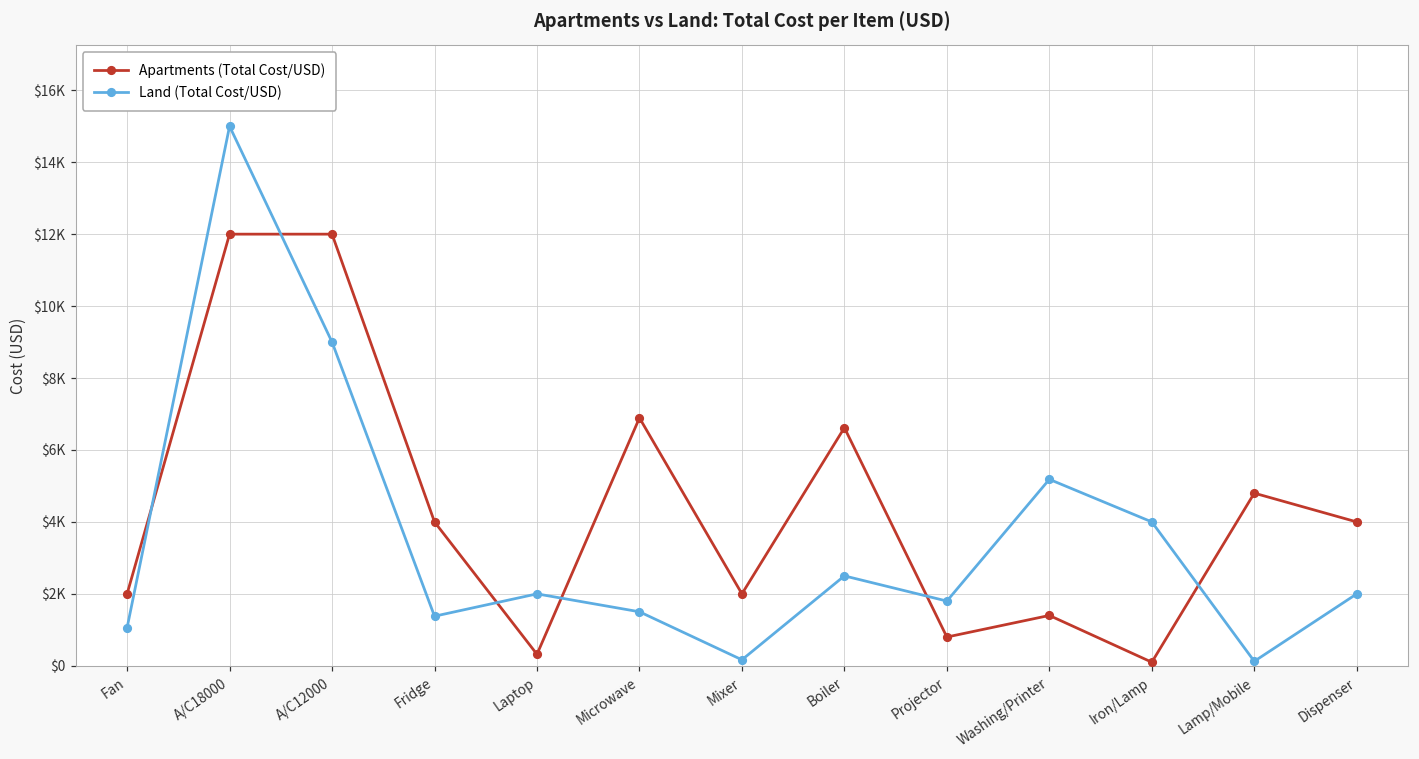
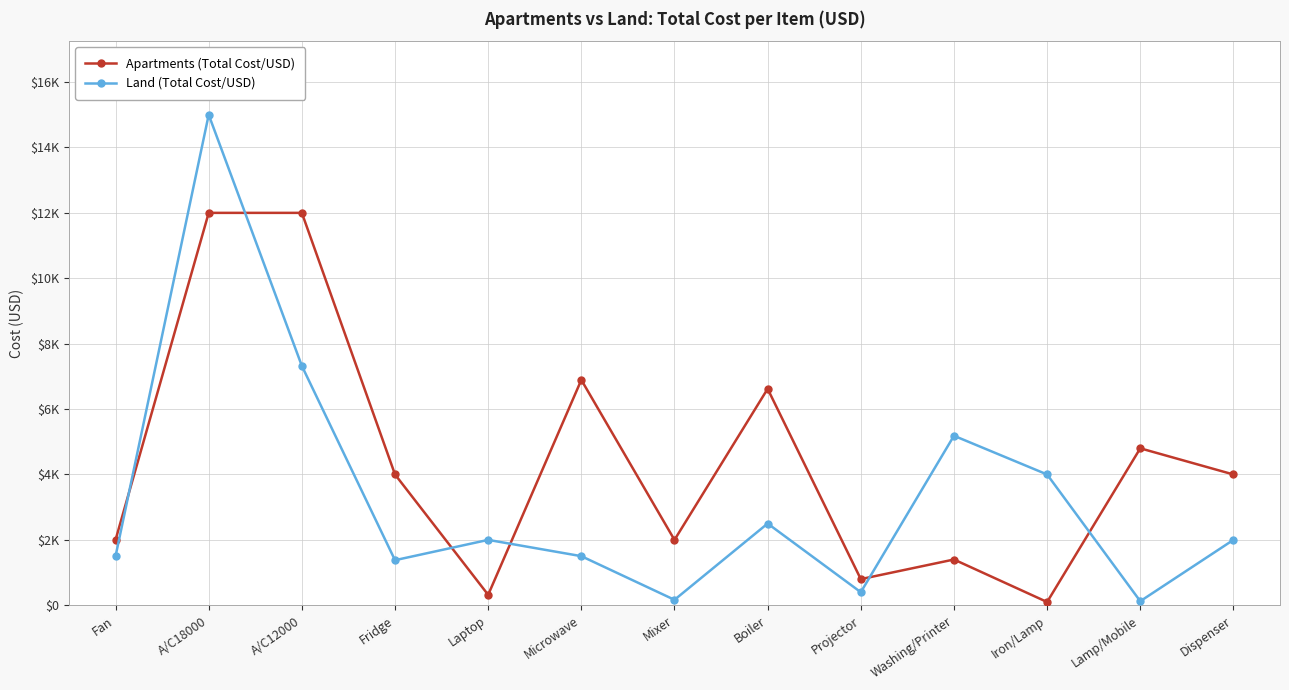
Land (Total Cost/USD), Fan: $1100 -> $1500
Land (Total Cost/USD), A/C12000: $9000 -> $7300
Land (Total Cost/USD), Projector: $1800 -> $400
